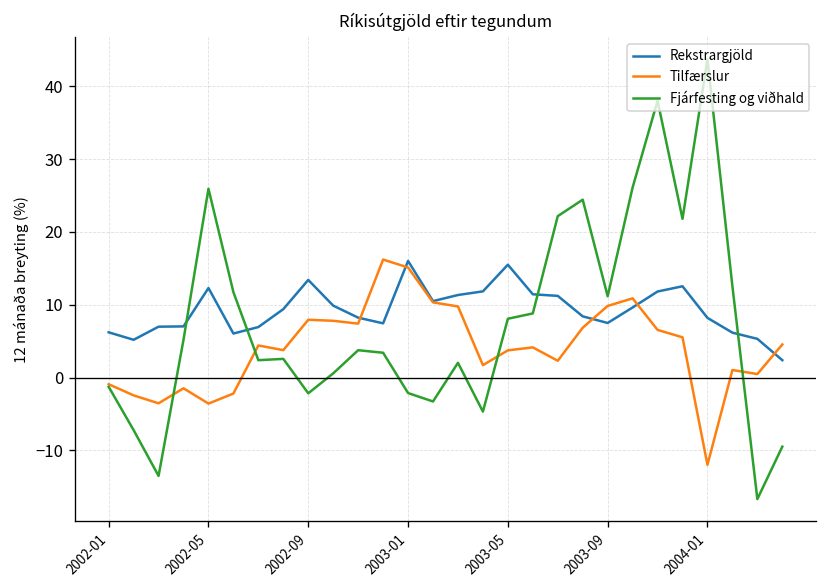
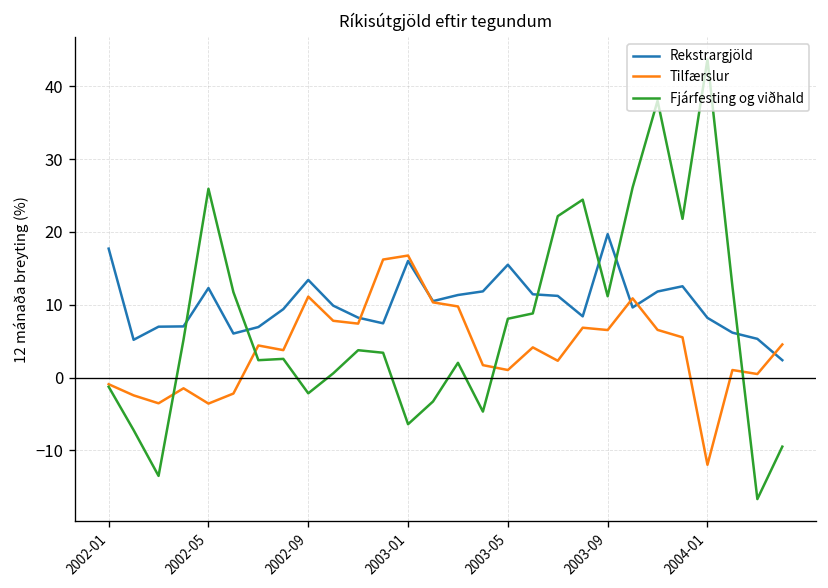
Rekstrargjöld, 2002-01: 6 -> 18
Tilfærslur, 2002-09: 8 -> 11
Tilfærslur, 2003-01: 15 -> 17
Fjárfesting og viðhald, 2003-01: -2 -> -6
Tilfærslur, 2003-05: 4 -> 1
Rekstrargjöld, 2003-09: 7 -> 20
Tilfærslur, 2003-09: 10 -> 7
